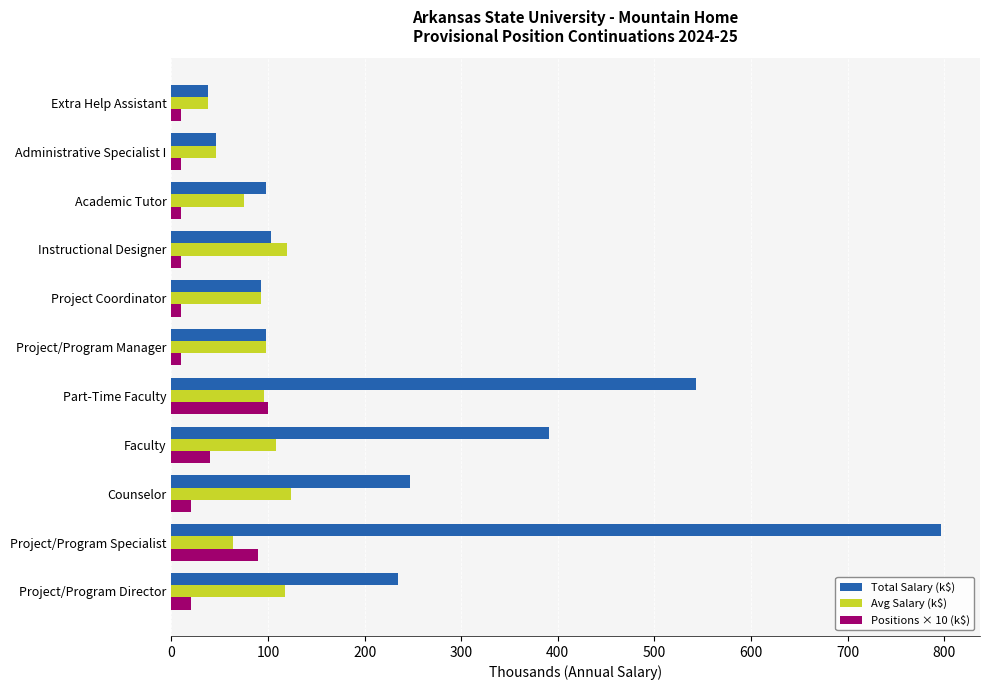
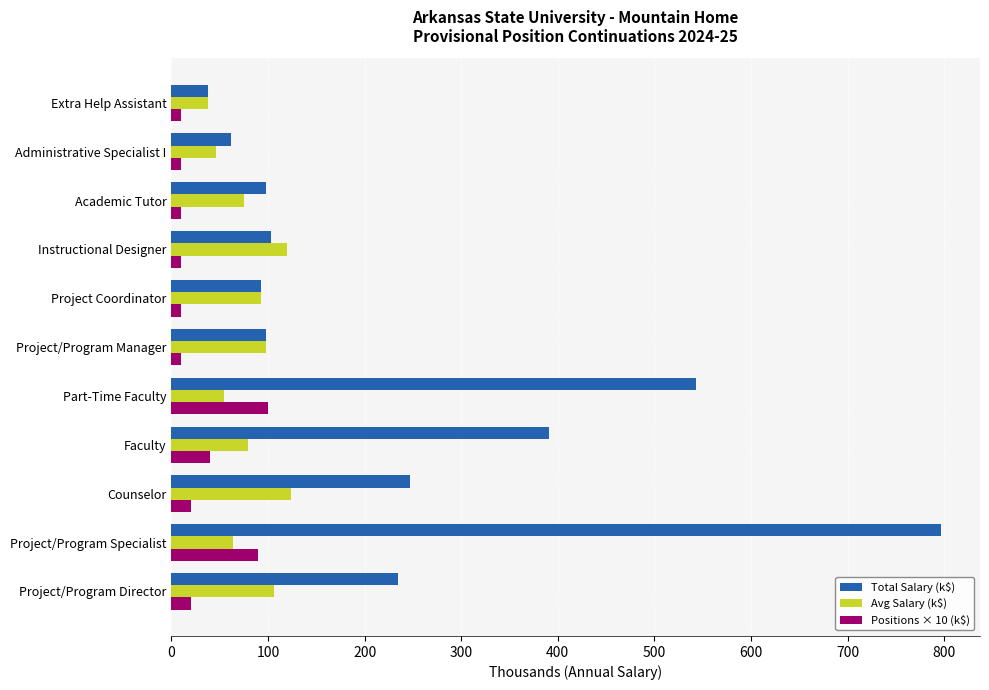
Total Salary (k$), Administrative Specialist I: 50 -> 60
Avg Salary (k$), Part-Time Faculty: 100 -> 50
Avg Salary (k$), Faculty: 110 -> 80
Avg Salary (k$), Project/Program Director: 120 -> 110
